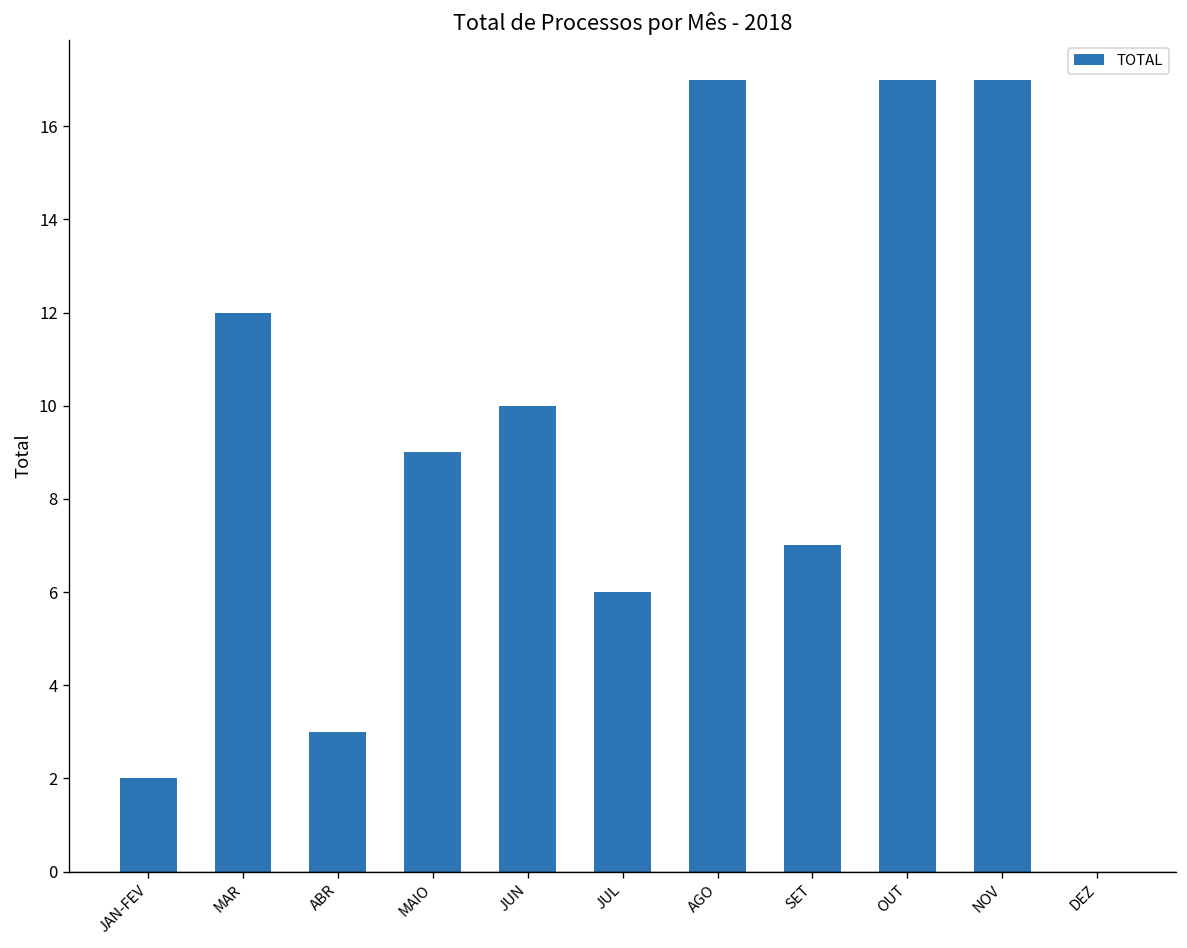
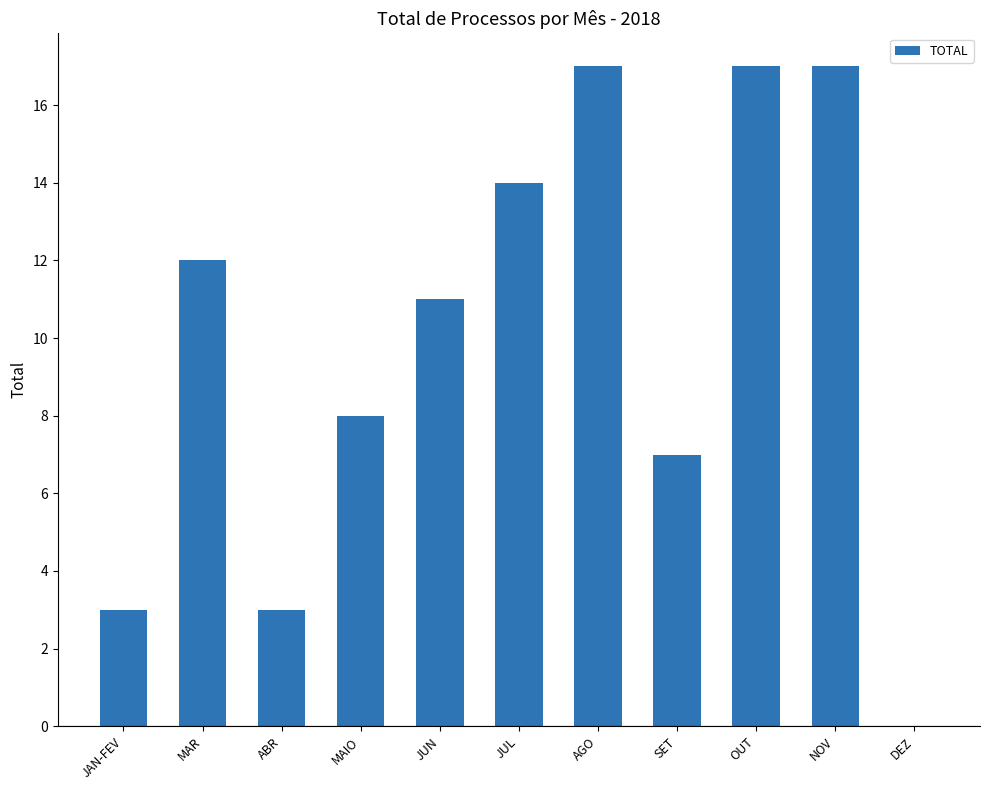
JAN-FEV: 2 -> 3
MAIO: 9 -> 8
JUN: 10 -> 11
JUL: 6 -> 14
